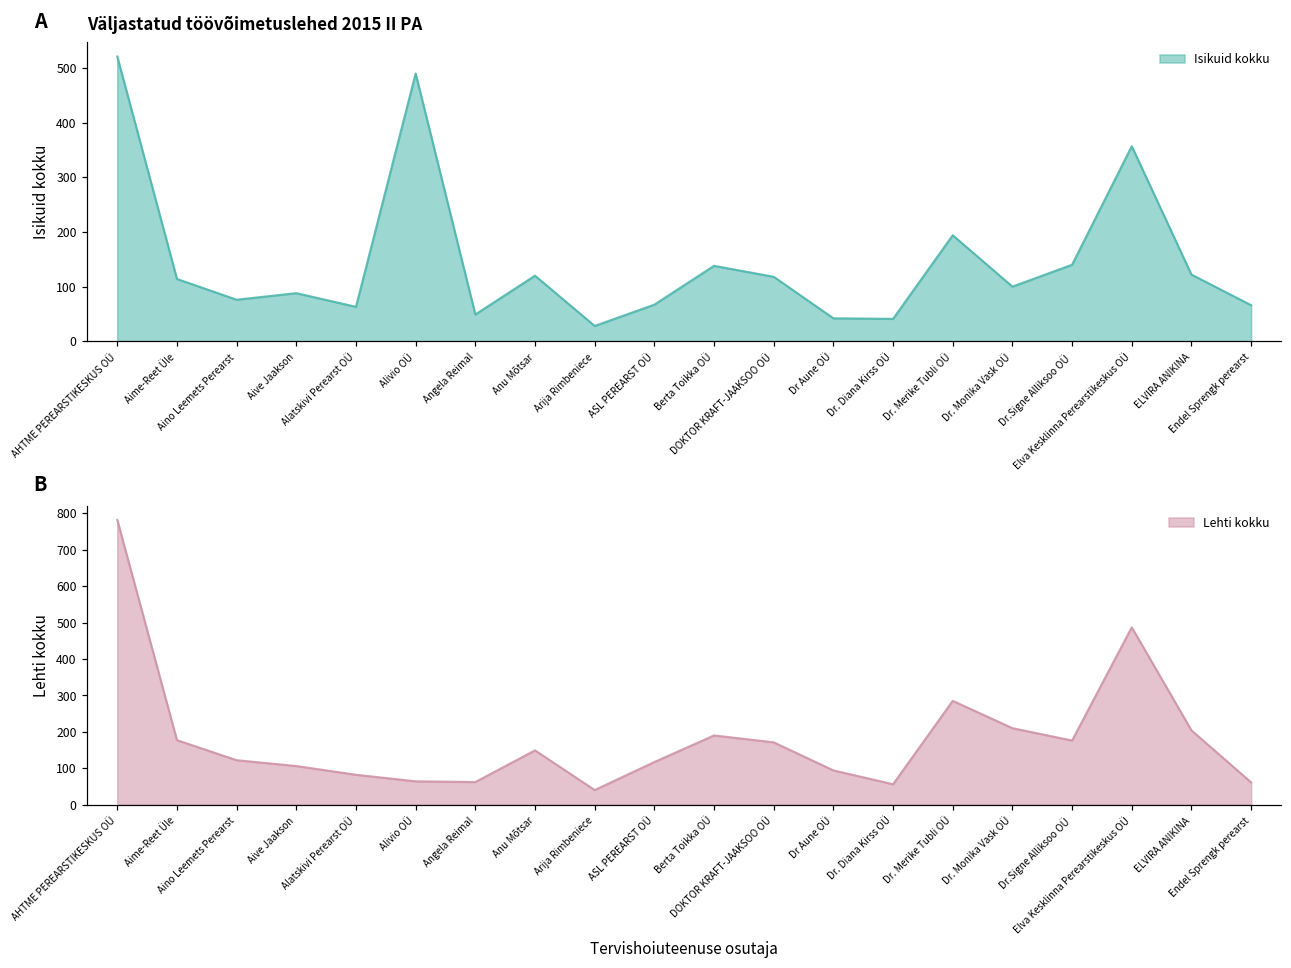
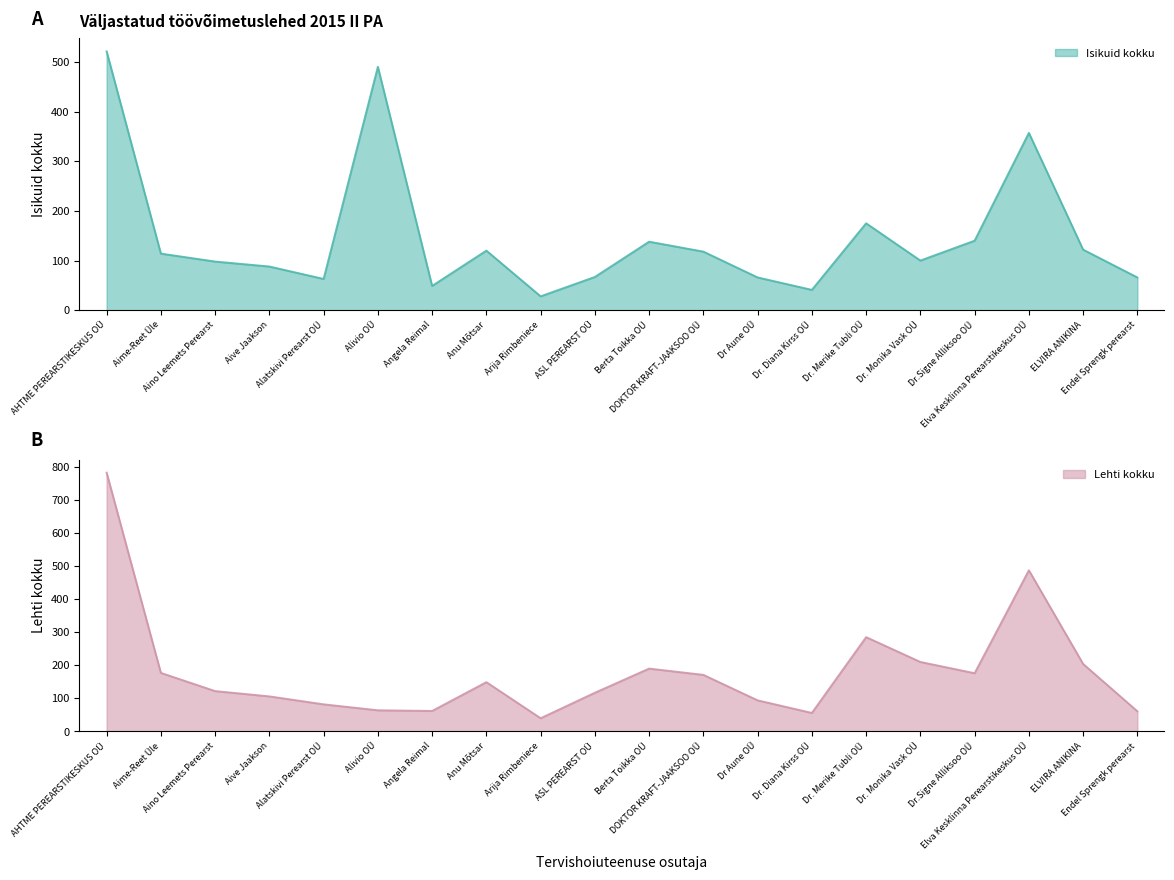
Väljastatud töövõimetuslehed 2015 II PA, Aino Leemets Perearst: 80 -> 100
Väljastatud töövõimetuslehed 2015 II PA, Dr Aune OÜ: 40 -> 70
Väljastatud töövõimetuslehed 2015 II PA, Dr. Merike Tubli OÜ: 190 -> 180
